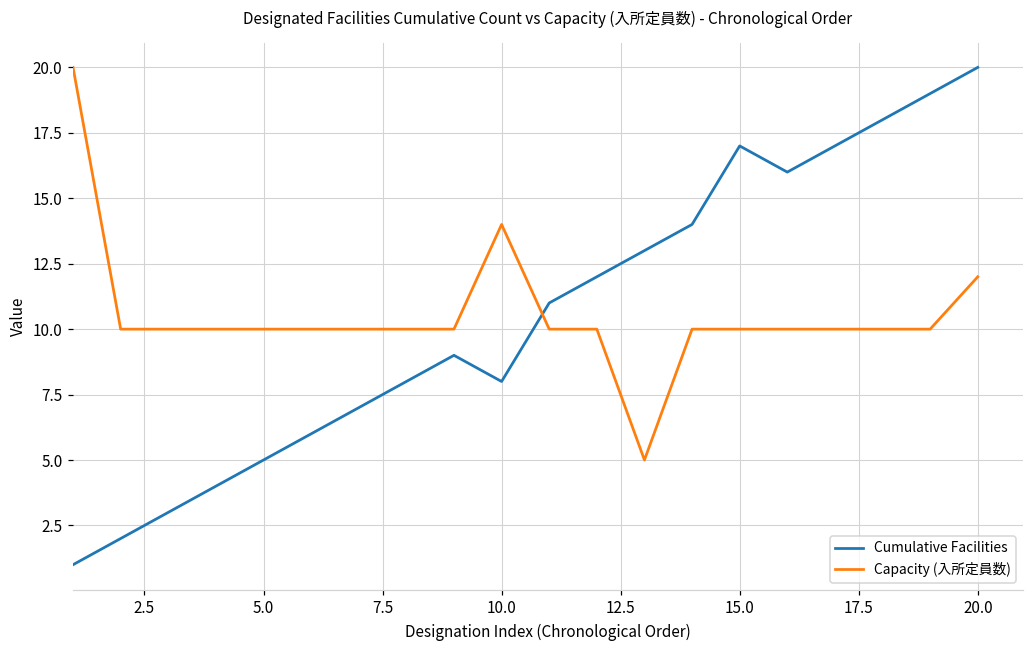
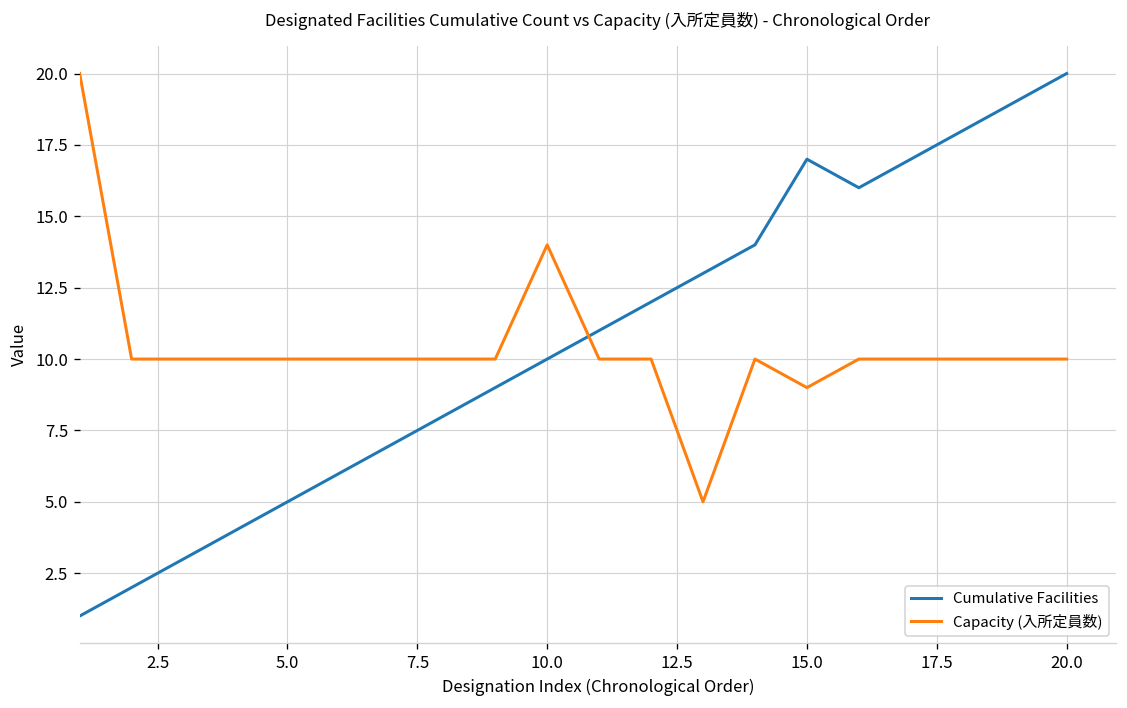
Cumulative Facilities, 10.0: 8 -> 10
Capacity (入所定員数), 15.0: 10 -> 9
Capacity (入所定員数), 20.0: 12 -> 10
